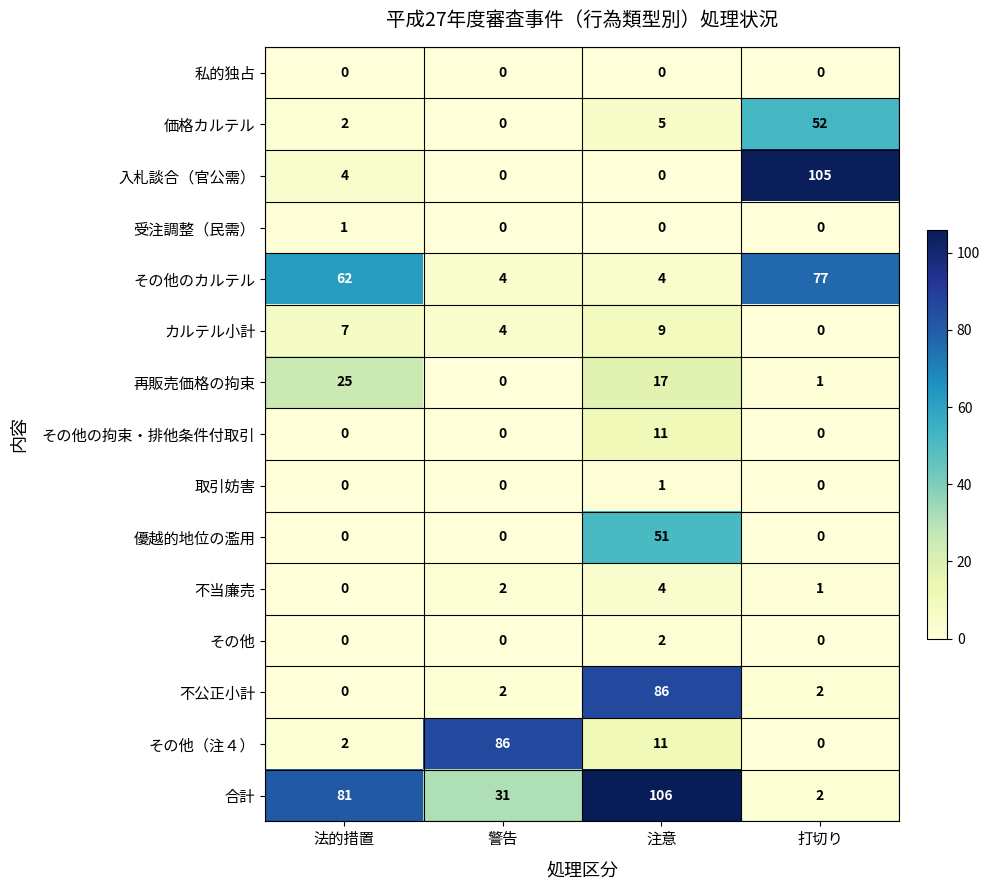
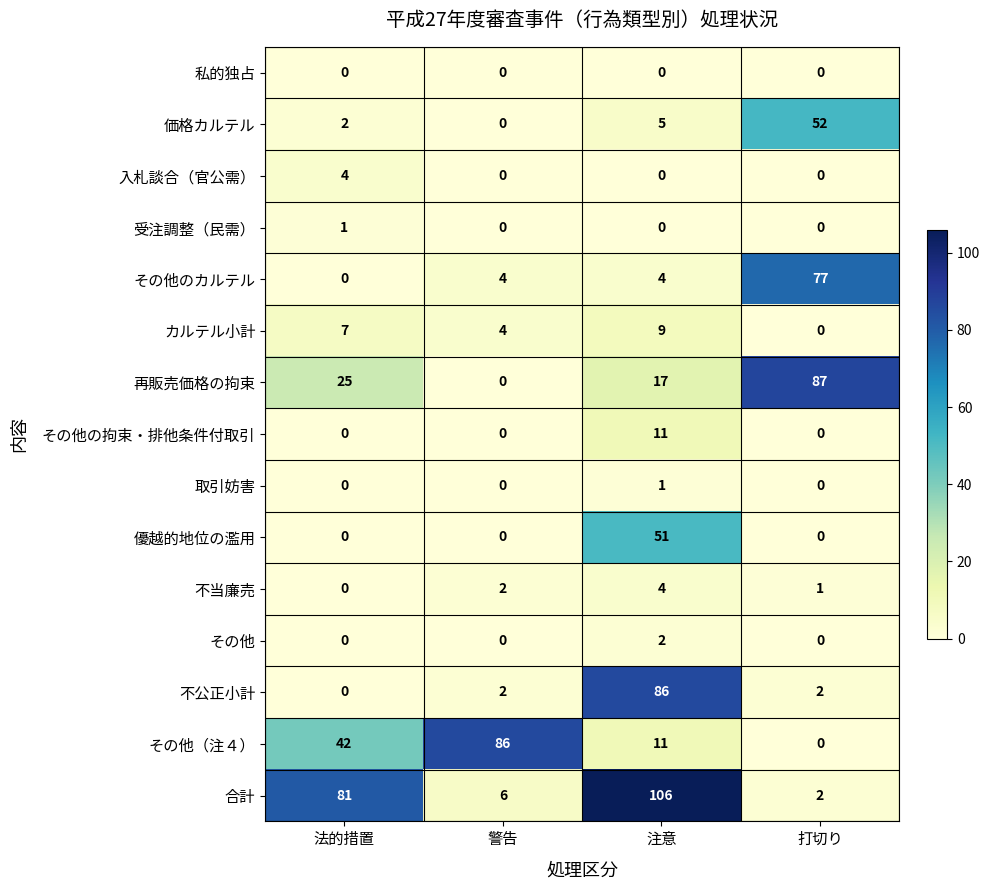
入札談合（官公需）, 打切り: 105 -> 0
その他のカルテル, 法的措置: 62 -> 0
再販売価格の拘束, 打切り: 1 -> 87
その他（注４）, 法的措置: 2 -> 42
合計, 警告: 31 -> 6
